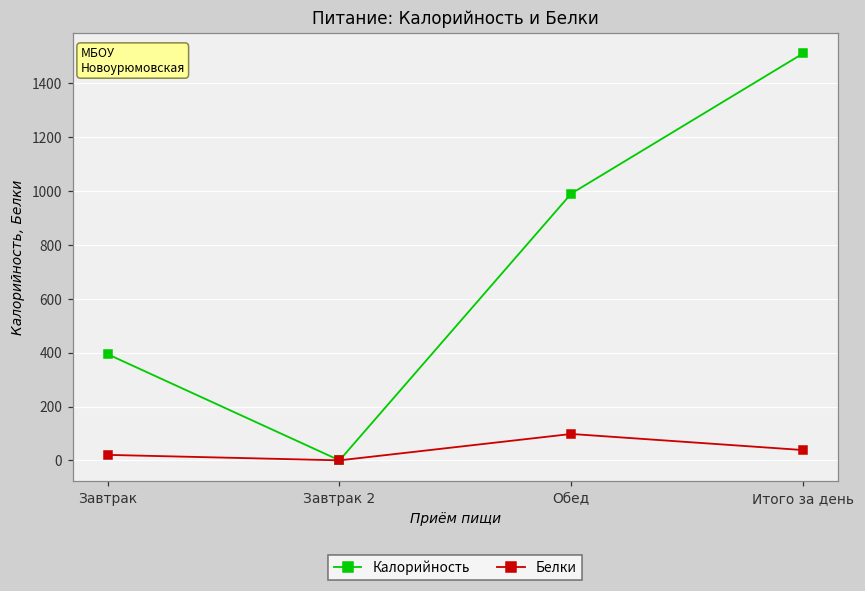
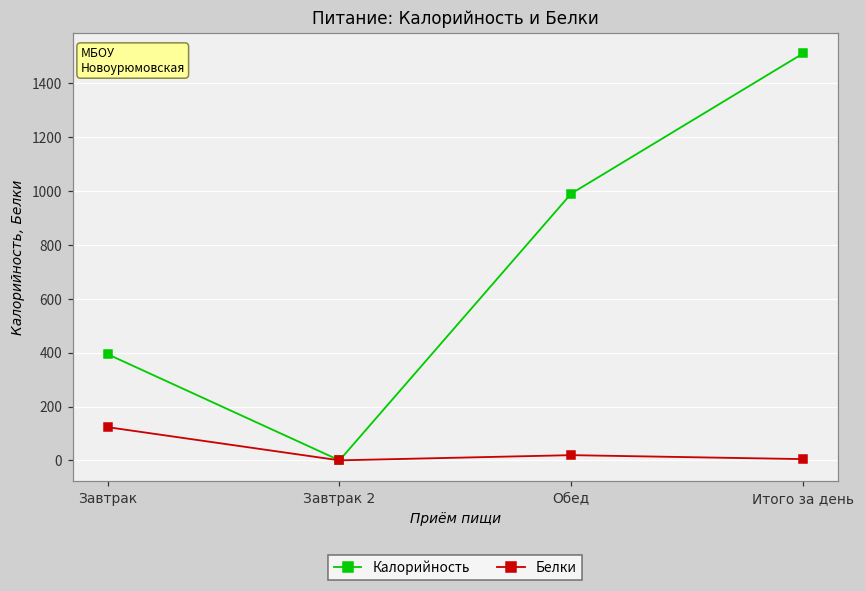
Белки, Завтрак: 20 -> 120
Белки, Обед: 100 -> 20
Белки, Итого за день: 40 -> 0
